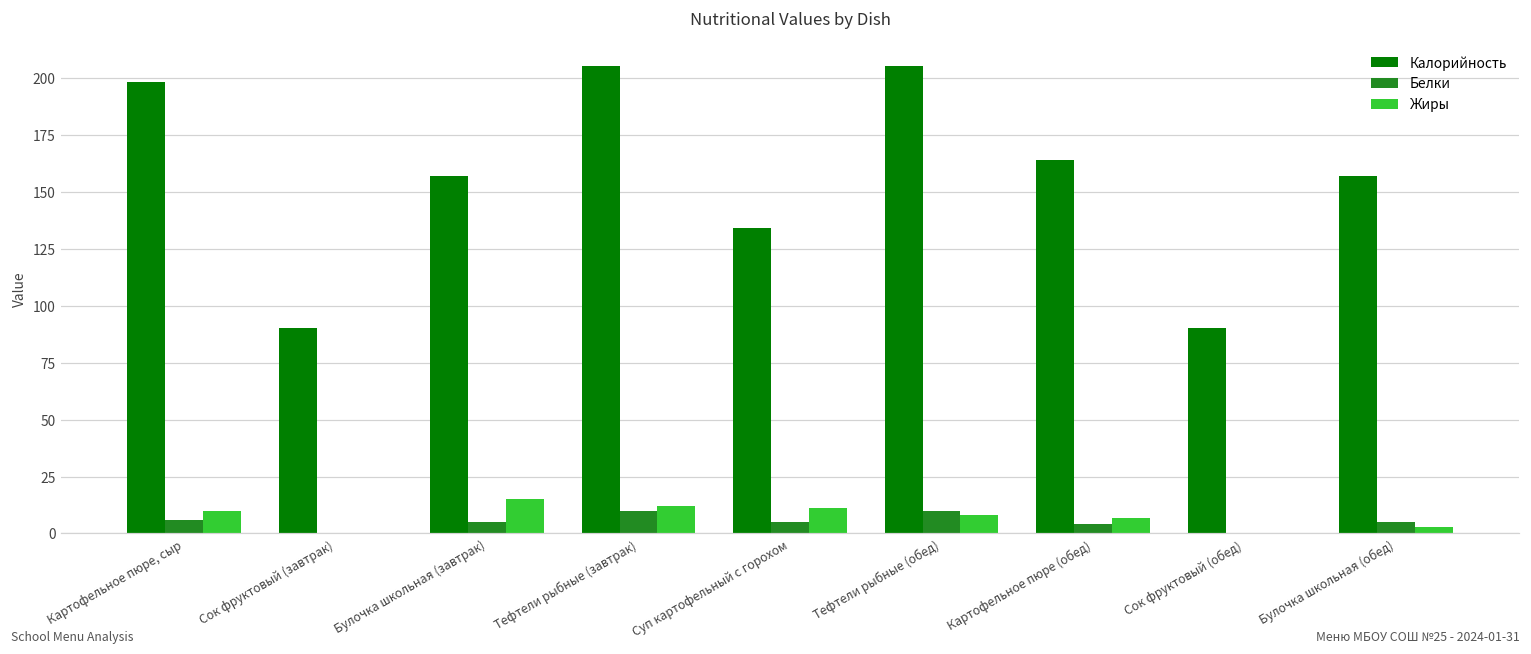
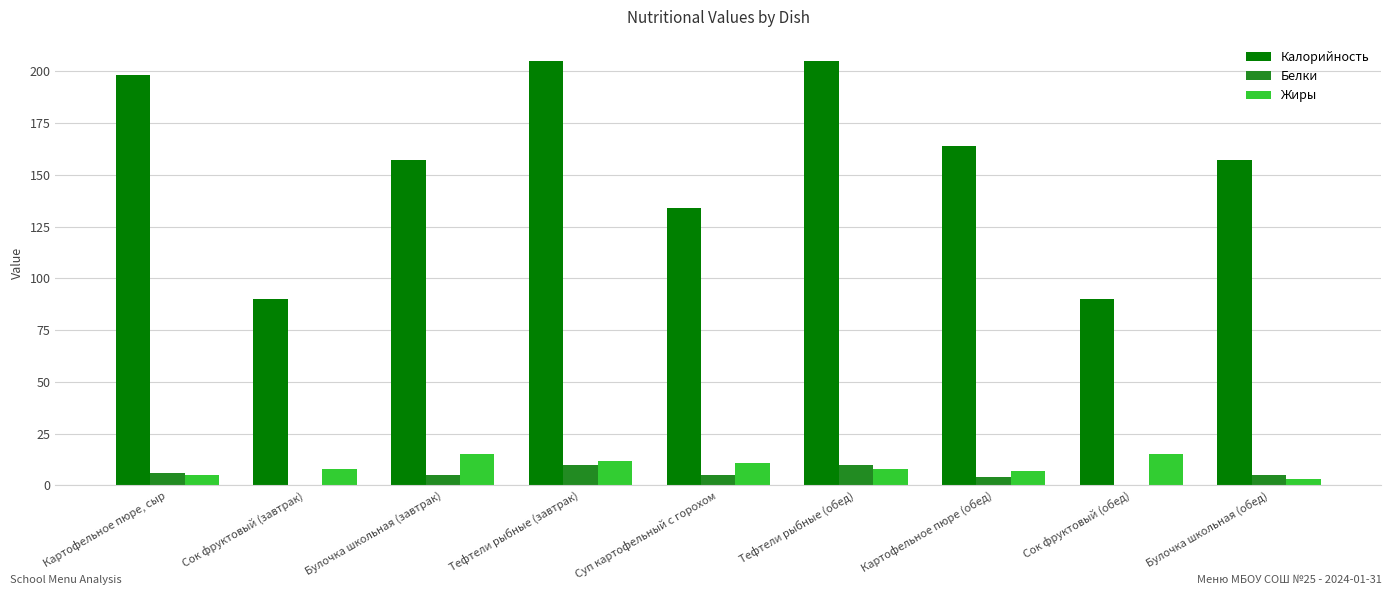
Жиры, Картофельное пюре, сыр: 10 -> 5
Жиры, Сок фруктовый (завтрак): 0 -> 8
Жиры, Сок фруктовый (обед): 0 -> 15
